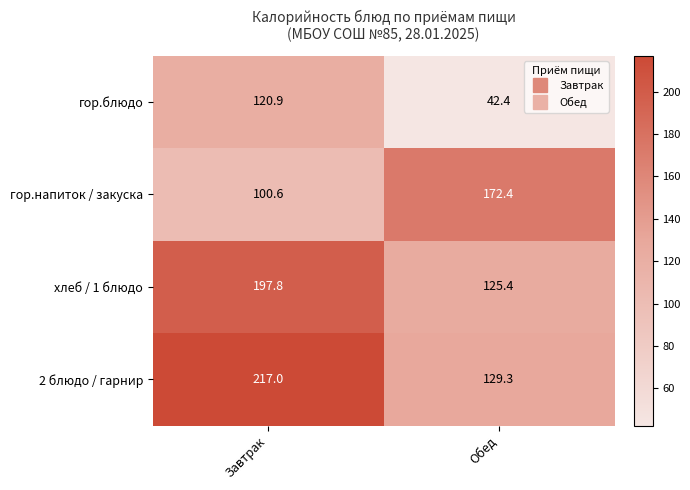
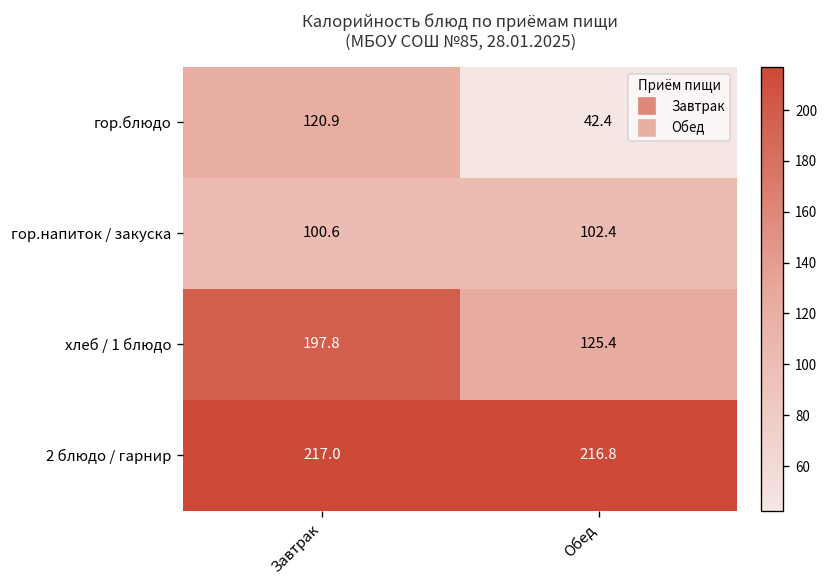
гор.напиток / закуска, Обед: 172.4 -> 102.4
2 блюдо / гарнир, Обед: 129.3 -> 216.8
